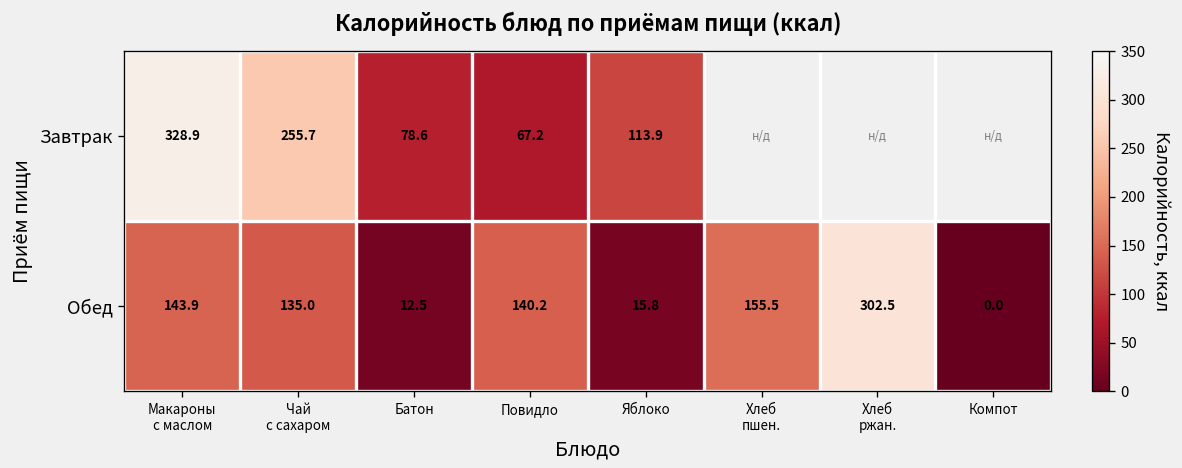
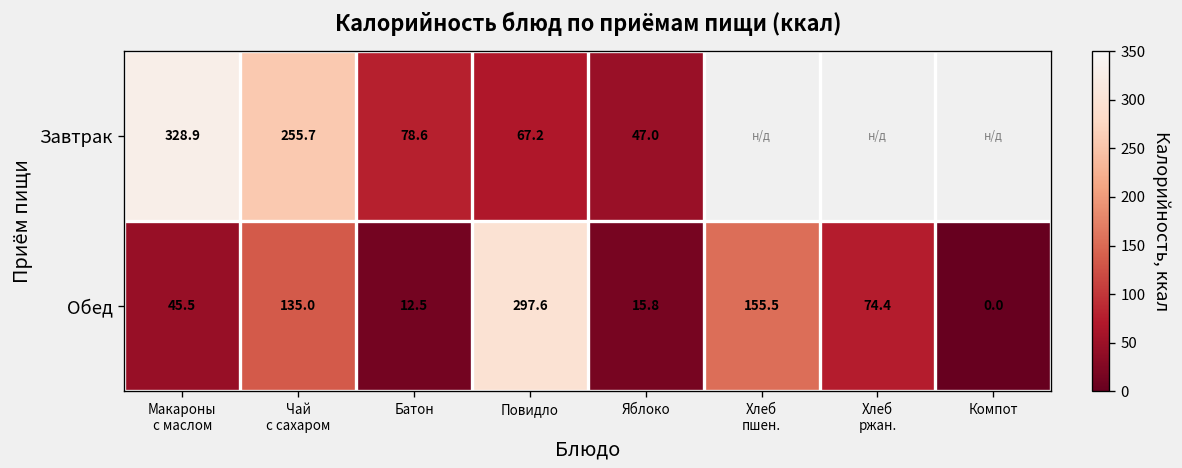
Завтрак, Яблоко: 113.9 -> 47.0
Обед, Макароны с маслом: 143.9 -> 45.5
Обед, Повидло: 140.2 -> 297.6
Обед, Хлеб ржан.: 302.5 -> 74.4
